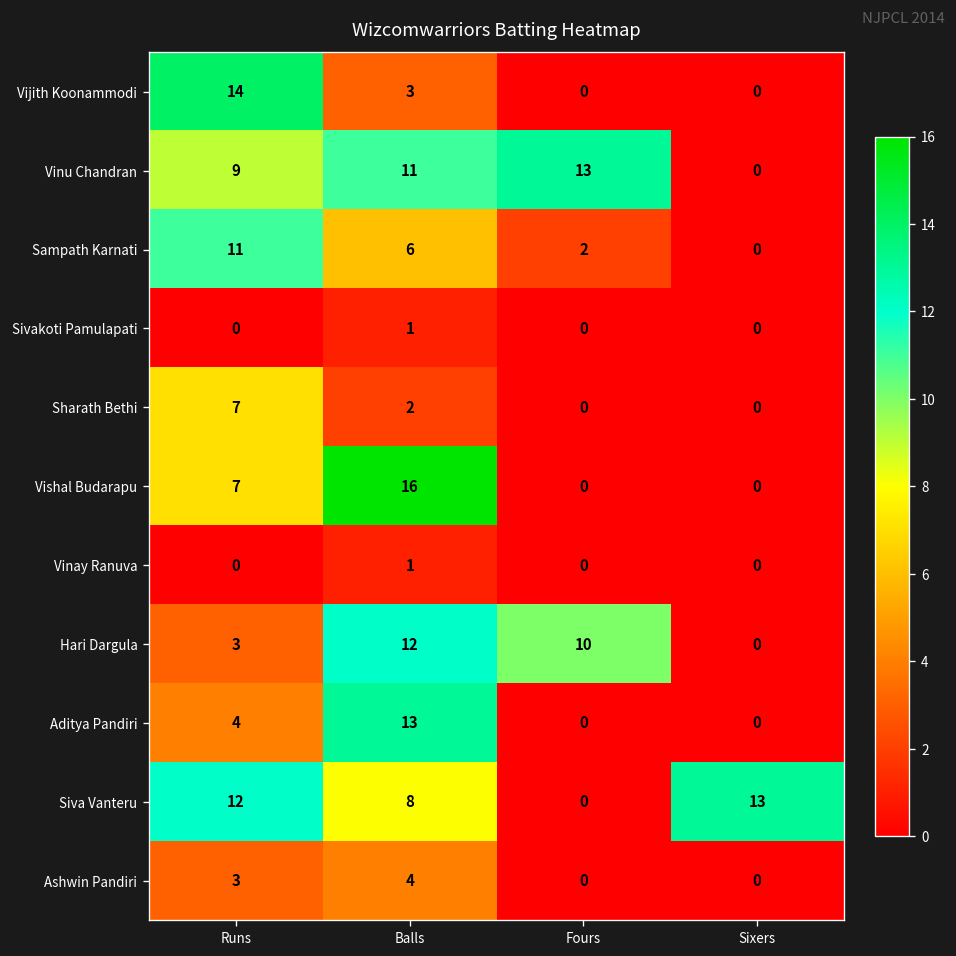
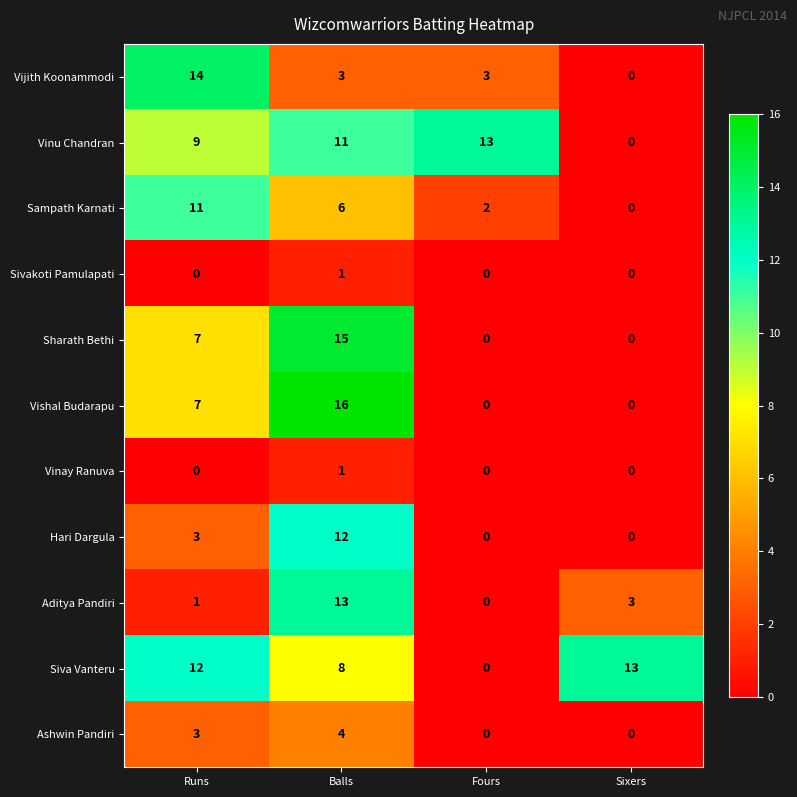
Vijith Koonammodi, Fours: 0 -> 3
Sharath Bethi, Balls: 2 -> 15
Hari Dargula, Fours: 10 -> 0
Aditya Pandiri, Runs: 4 -> 1
Aditya Pandiri, Sixers: 0 -> 3
